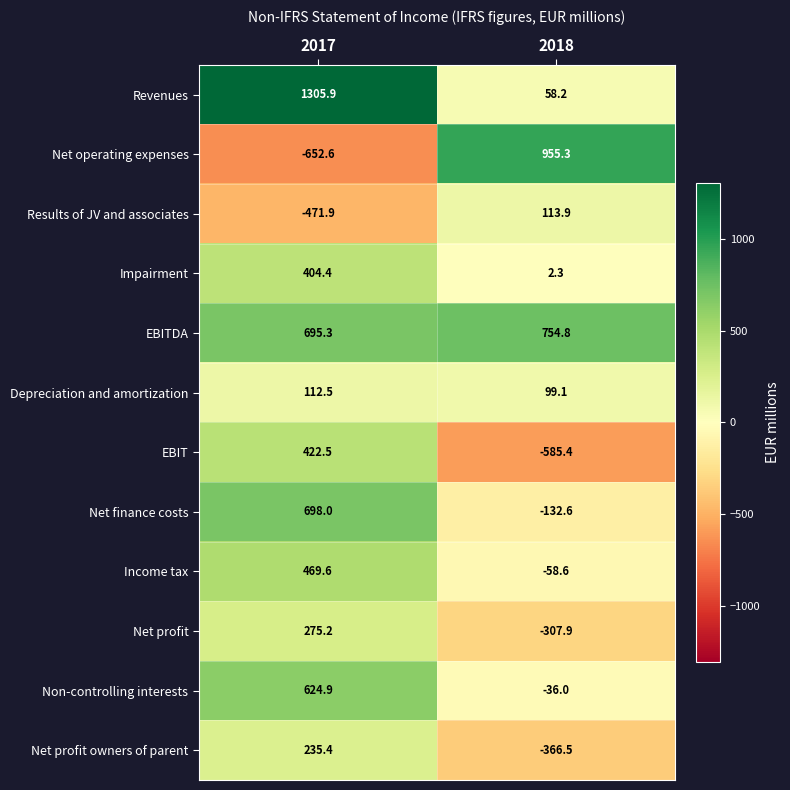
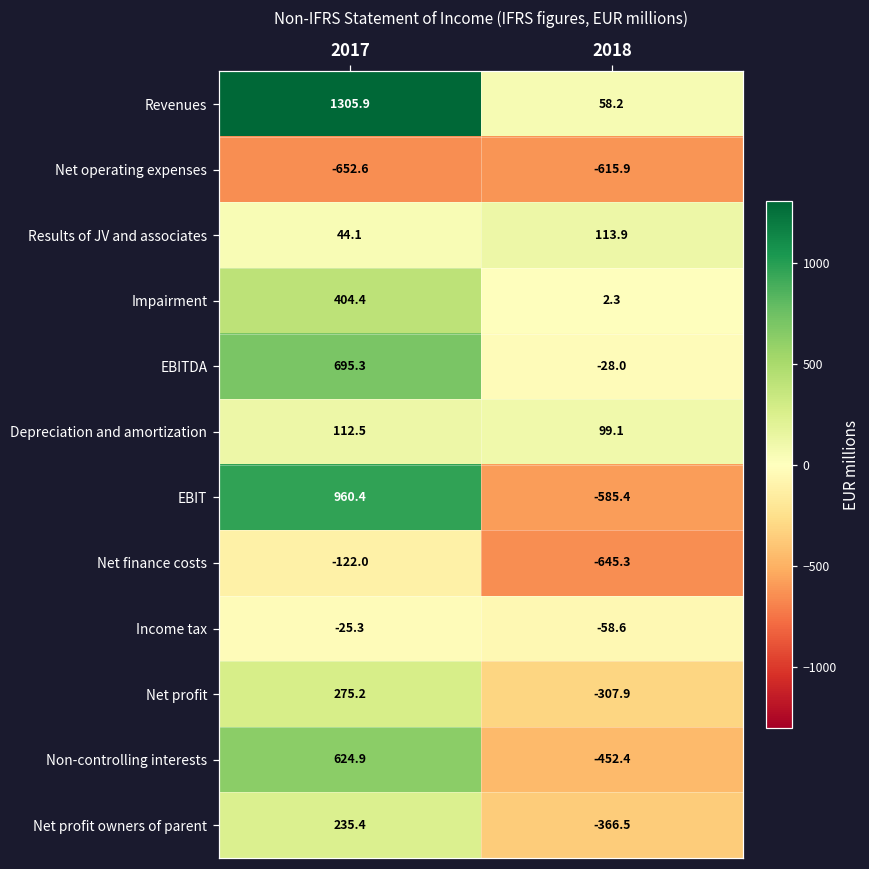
Net operating expenses, 2018: 955.3 -> -615.9
Results of JV and associates, 2017: -471.9 -> 44.1
EBITDA, 2018: 754.8 -> -28.0
EBIT, 2017: 422.5 -> 960.4
Net finance costs, 2017: 698.0 -> -122.0
Net finance costs, 2018: -132.6 -> -645.3
Income tax, 2017: 469.6 -> -25.3
Non-controlling interests, 2018: -36.0 -> -452.4
